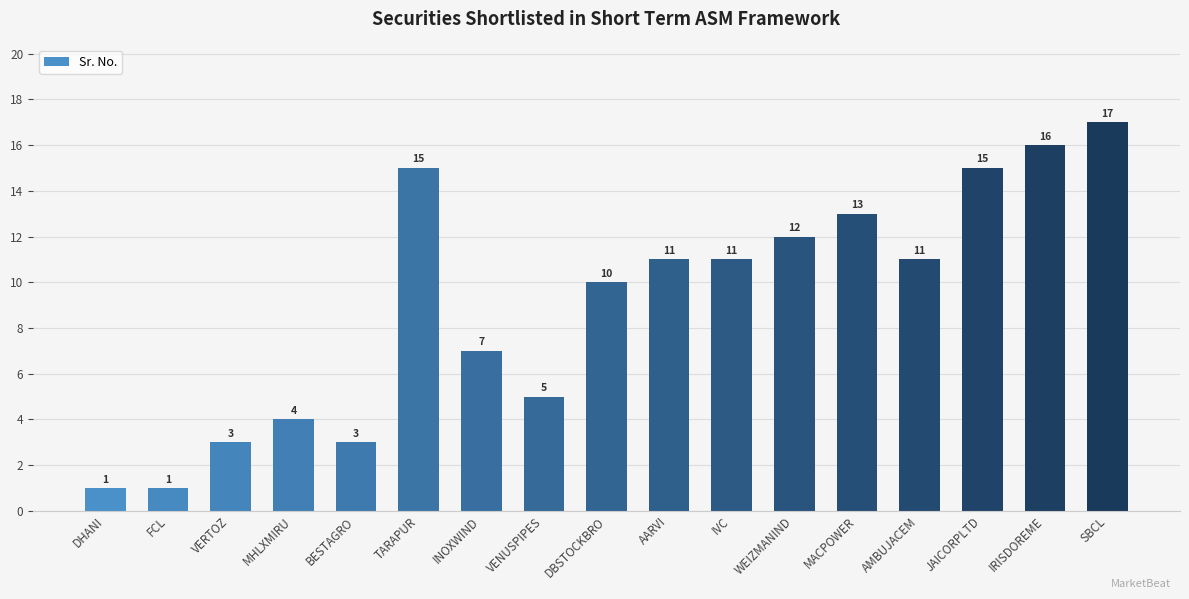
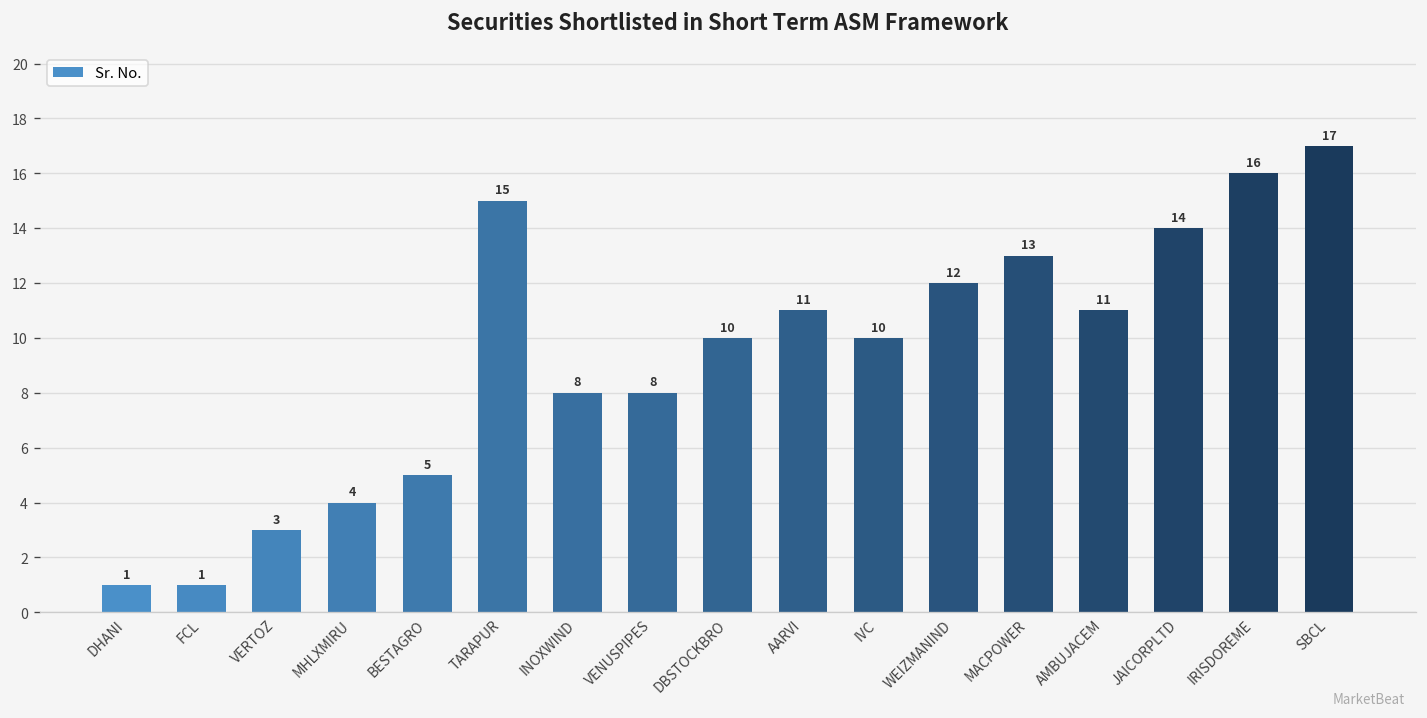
BESTAGRO: 3 -> 5
INOXWIND: 7 -> 8
VENUSPIPES: 5 -> 8
IVC: 11 -> 10
JAICORPLTD: 15 -> 14
